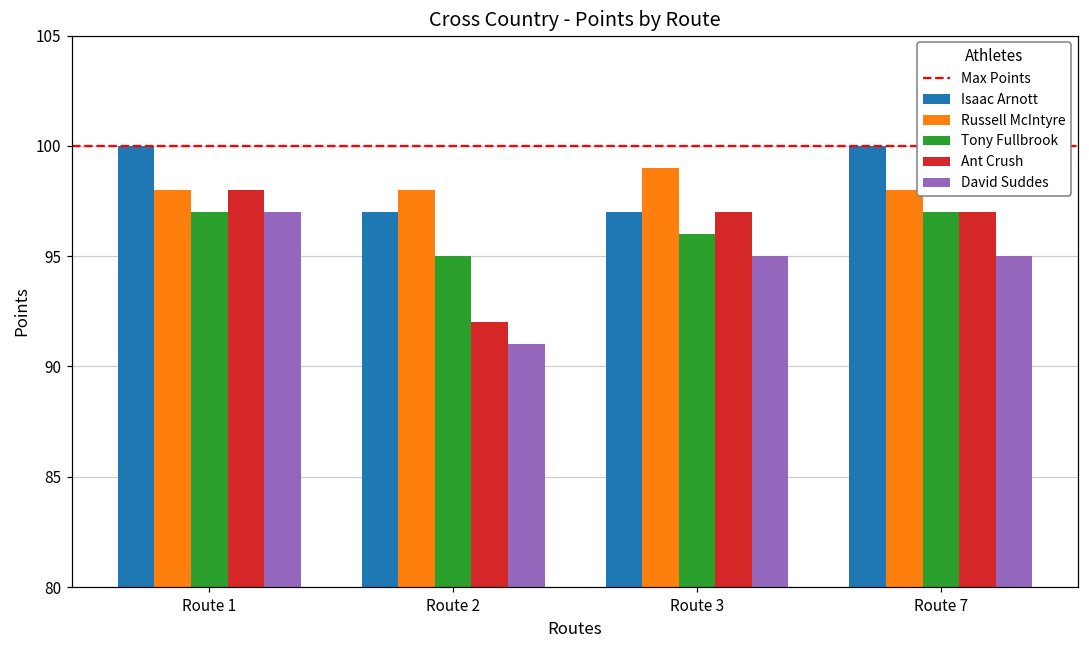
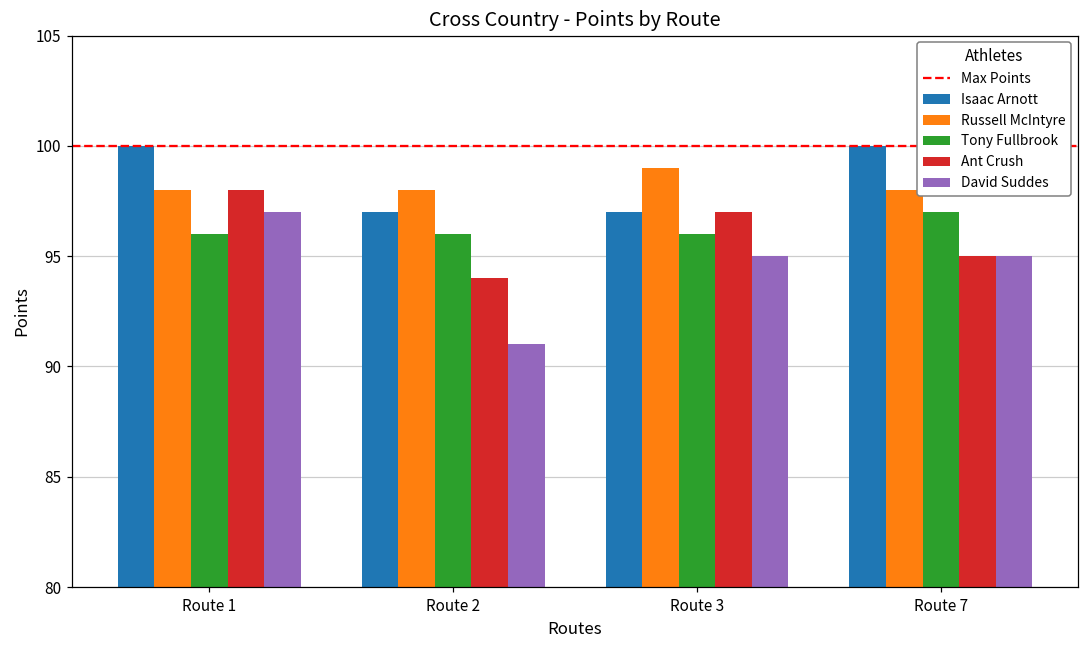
Tony Fullbrook, Route 1: 97 -> 96
Tony Fullbrook, Route 2: 95 -> 96
Ant Crush, Route 2: 92 -> 94
Ant Crush, Route 7: 97 -> 95
